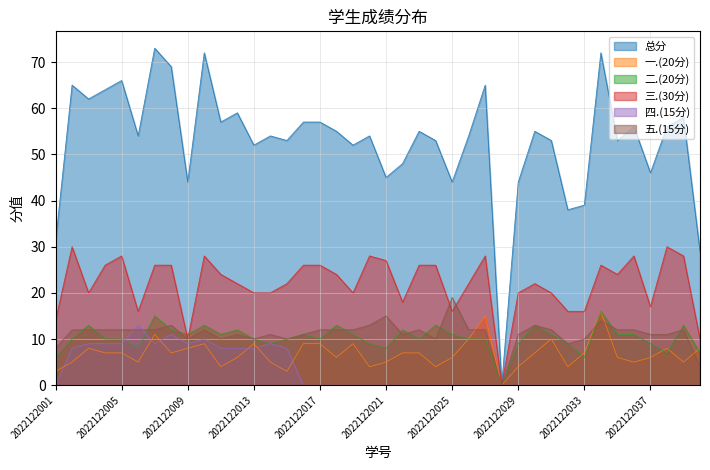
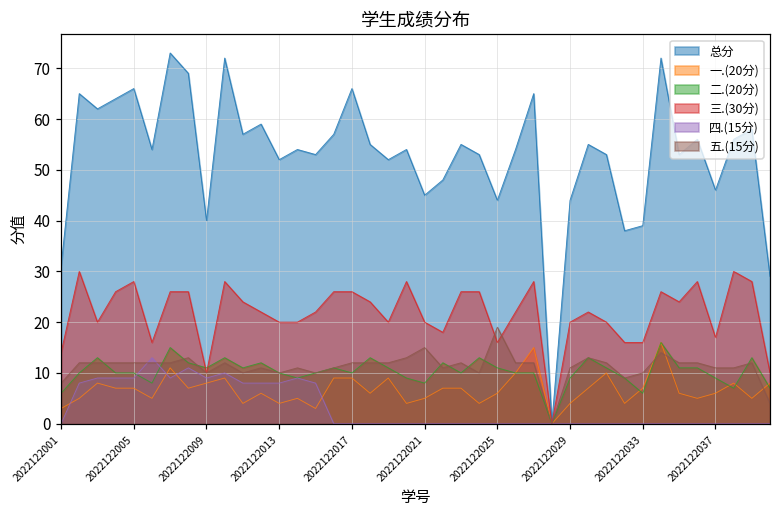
总分, 2022122009: 44 -> 40
一.(20分), 2022122013: 9 -> 4
总分, 2022122017: 57 -> 66
三.(30分), 2022122021: 27 -> 20
